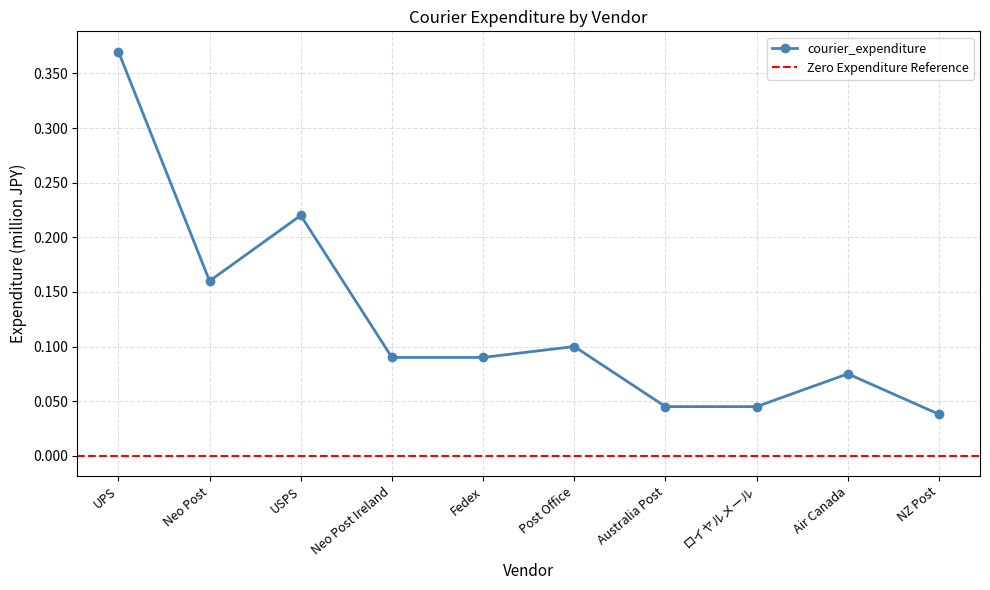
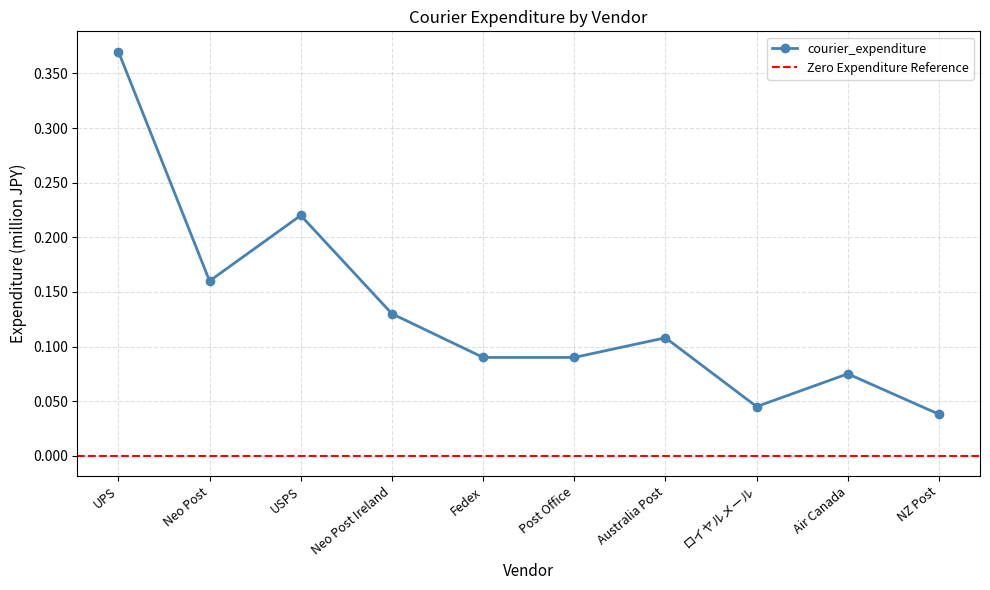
Neo Post Ireland: 0.09 -> 0.13
Post Office: 0.10 -> 0.09
Australia Post: 0.045 -> 0.108
